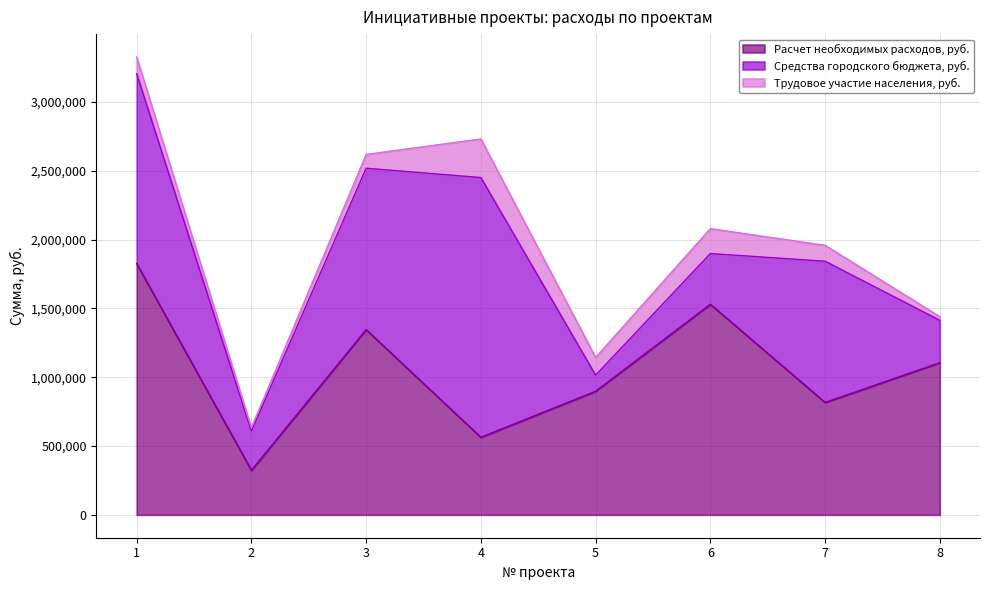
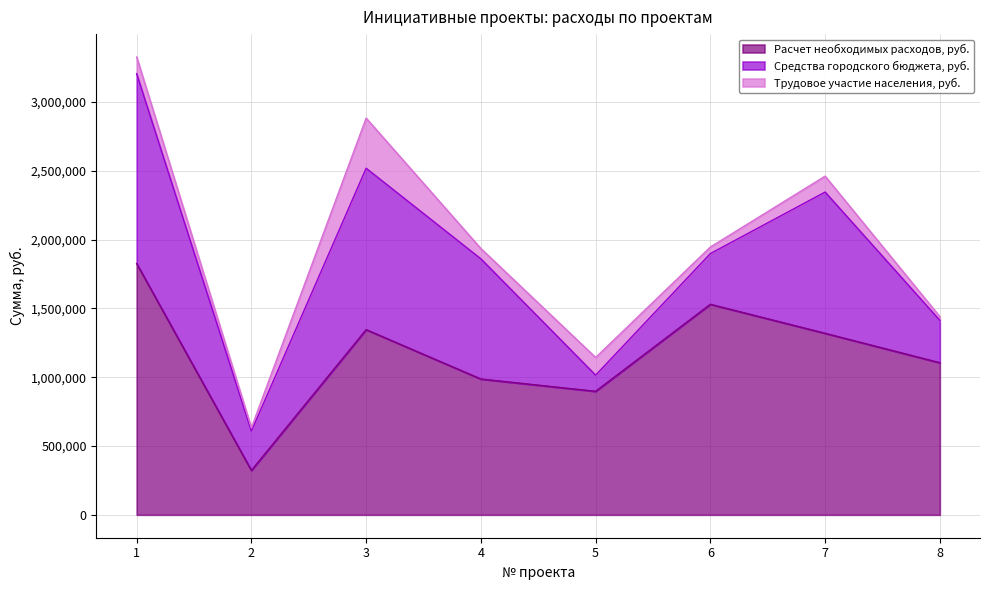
Трудовое участие населения, руб., 3: 100,000 -> 360,000
Расчет необходимых расходов, руб., 4: 560,000 -> 990,000
Средства городского бюджета, руб., 4: 1,890,000 -> 870,000
Трудовое участие населения, руб., 4: 280,000 -> 80,000
Трудовое участие населения, руб., 6: 180,000 -> 50,000
Расчет необходимых расходов, руб., 7: 820,000 -> 1,320,000
